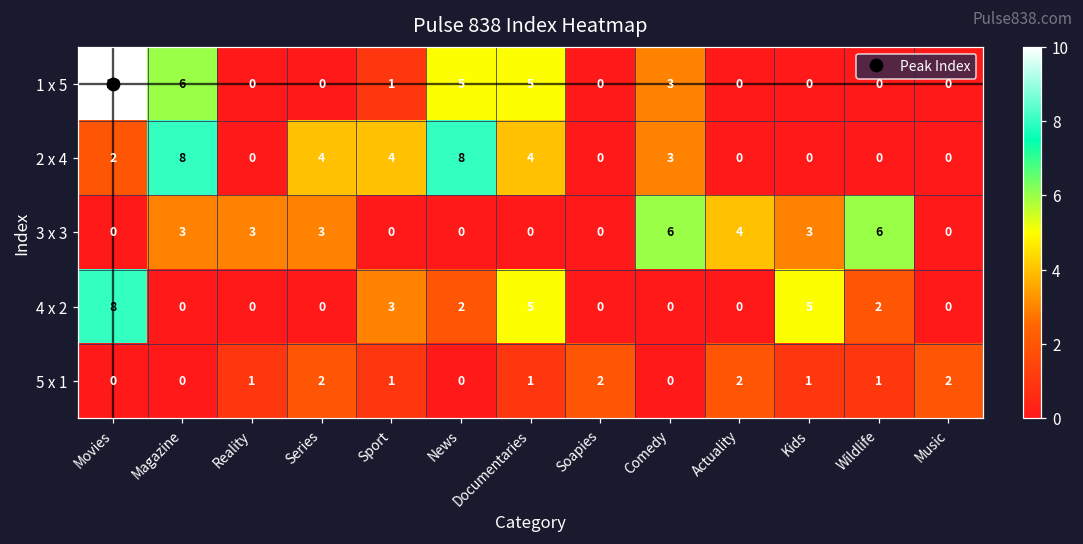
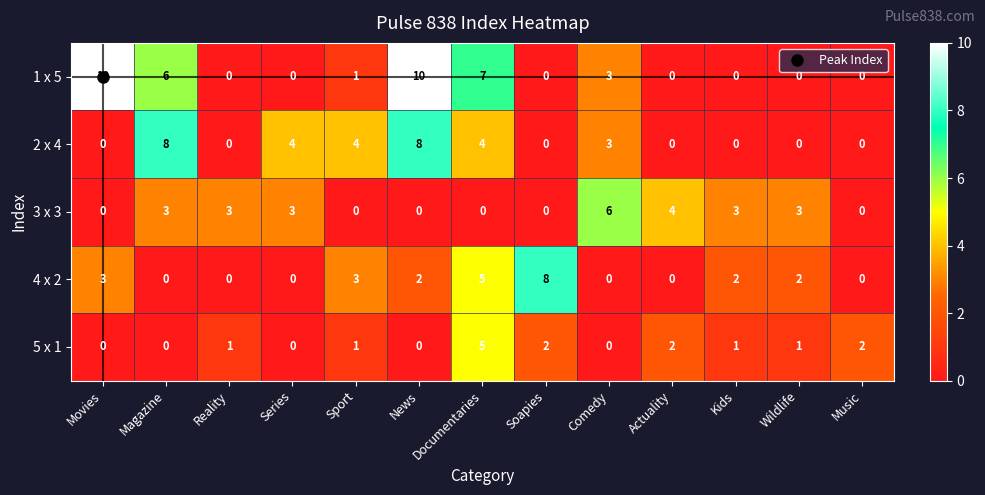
1 x 5, News: 5 -> 10
1 x 5, Documentaries: 5 -> 7
2 x 4, Movies: 2 -> 0
3 x 3, Wildlife: 6 -> 3
4 x 2, Movies: 8 -> 3
4 x 2, Soapies: 0 -> 8
4 x 2, Kids: 5 -> 2
5 x 1, Series: 2 -> 0
5 x 1, Documentaries: 1 -> 5
